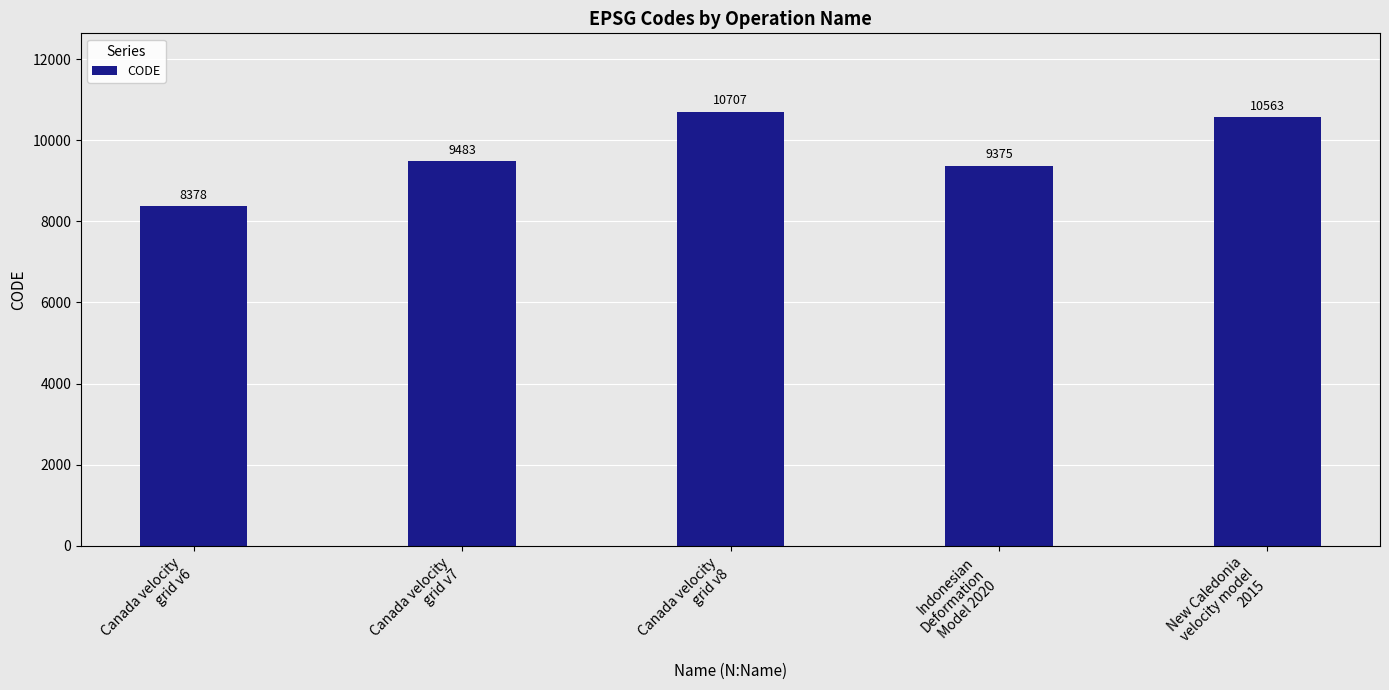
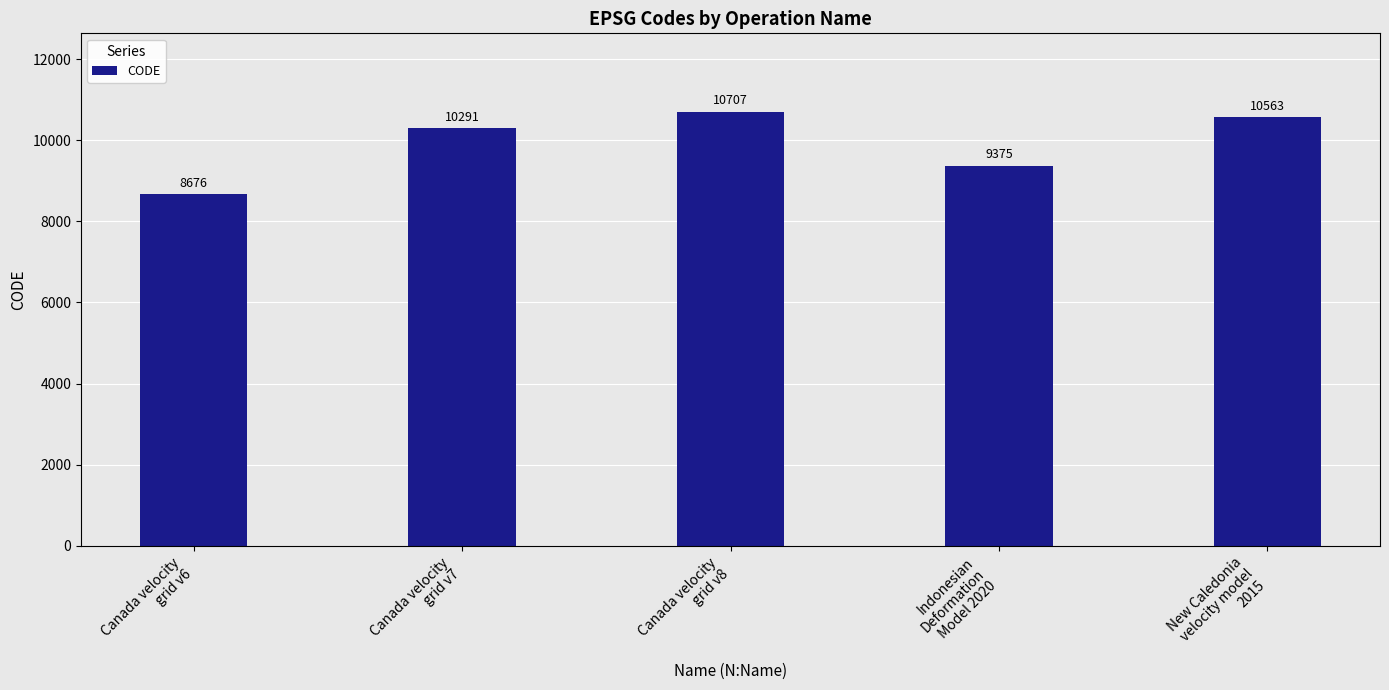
Canada velocity grid v6: 8378 -> 8676
Canada velocity grid v7: 9483 -> 10291
